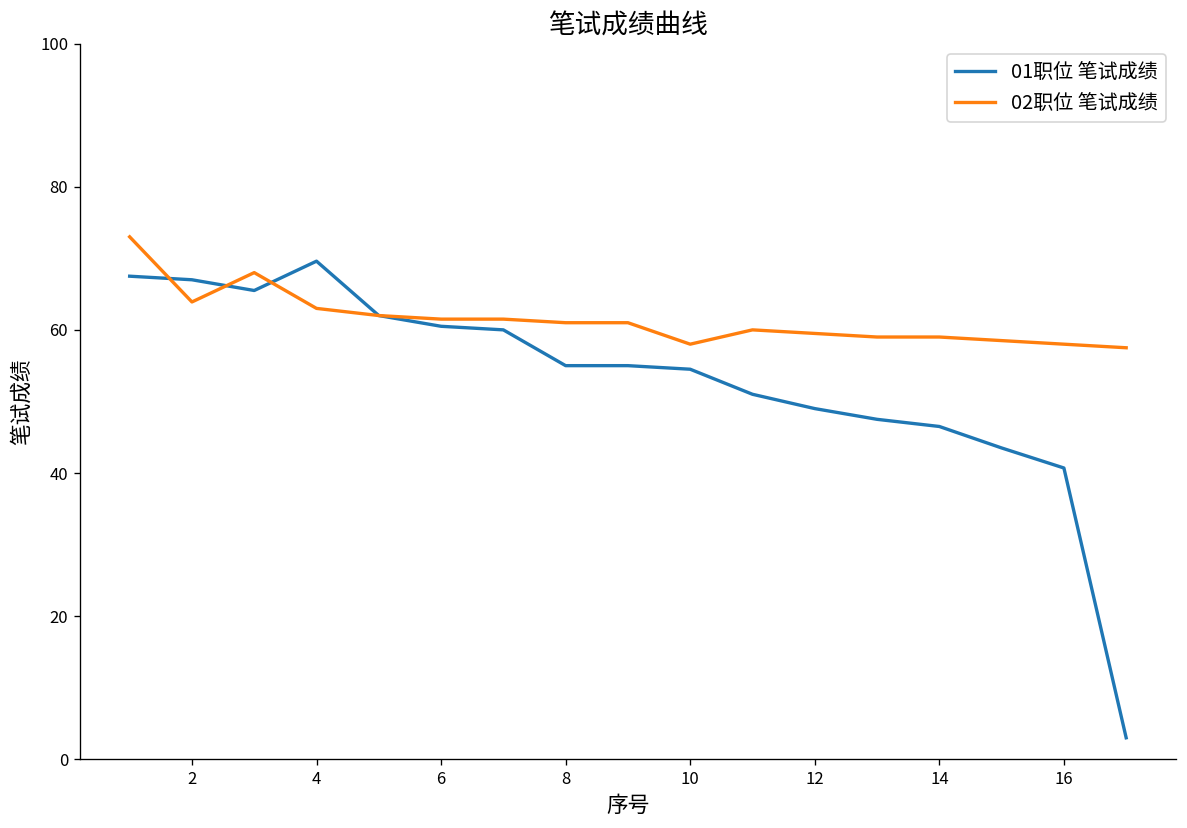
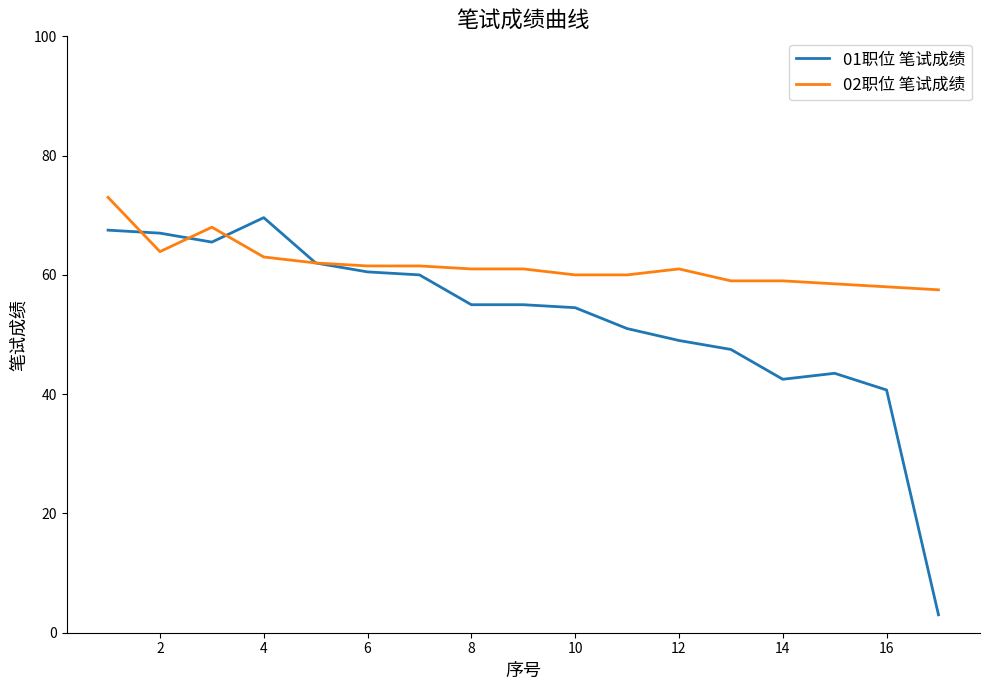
02职位 笔试成绩, 10: 58 -> 60
02职位 笔试成绩, 12: 60 -> 61
01职位 笔试成绩, 14: 47 -> 43
